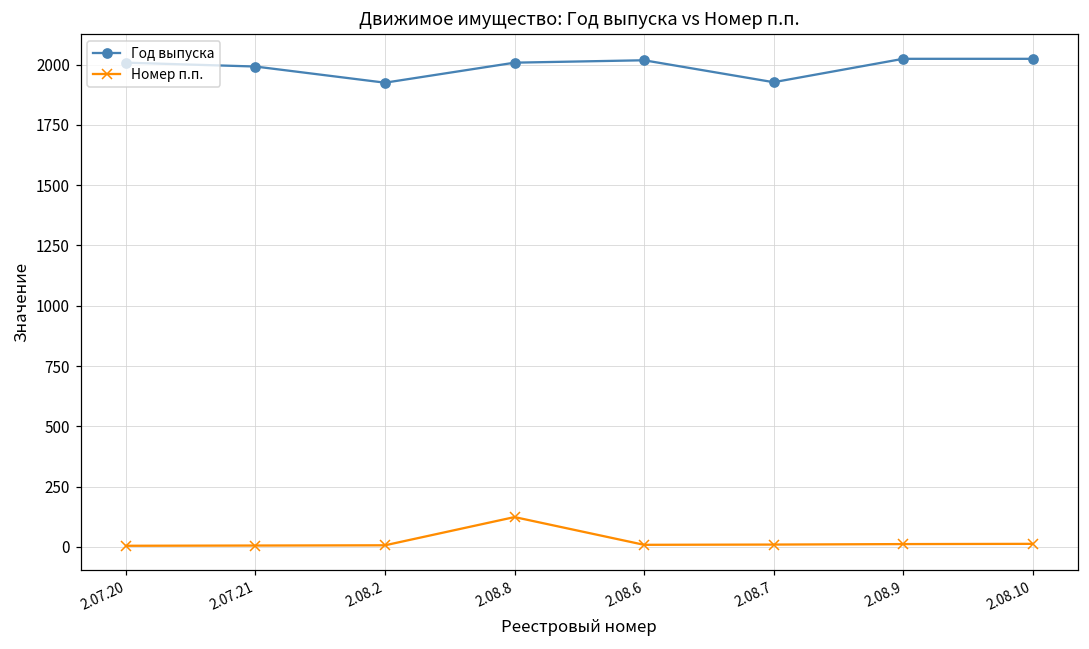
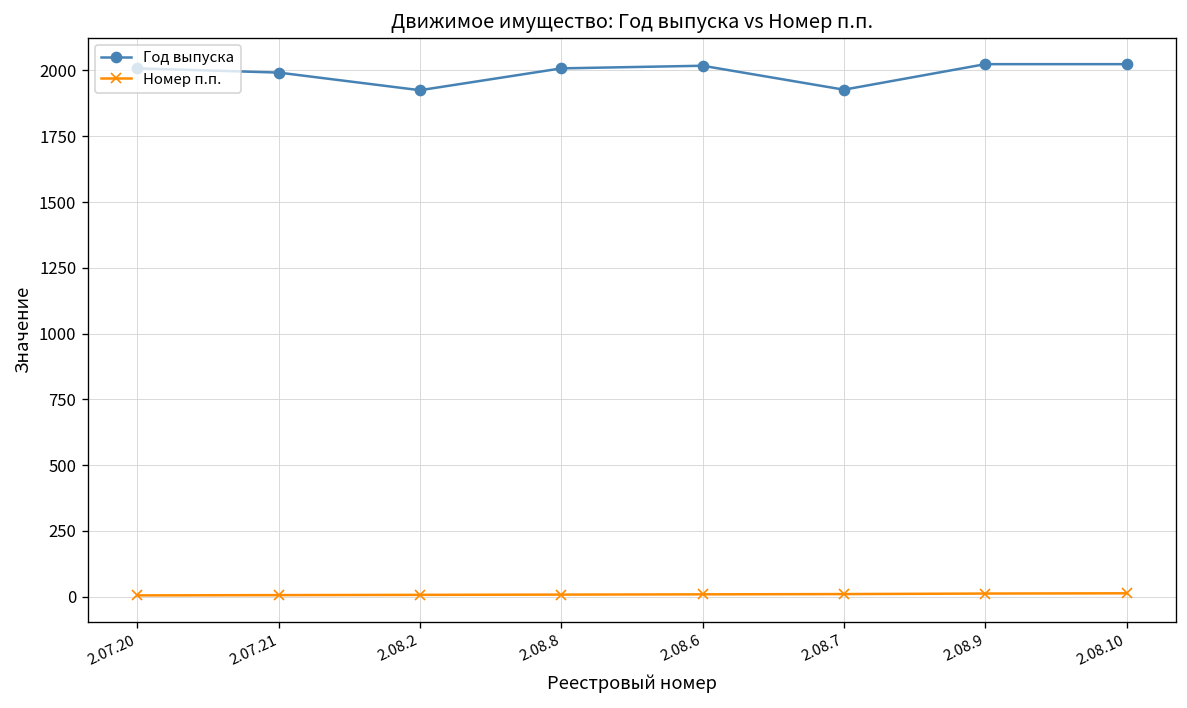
Номер п.п., 2.08.8: 120 -> 10
